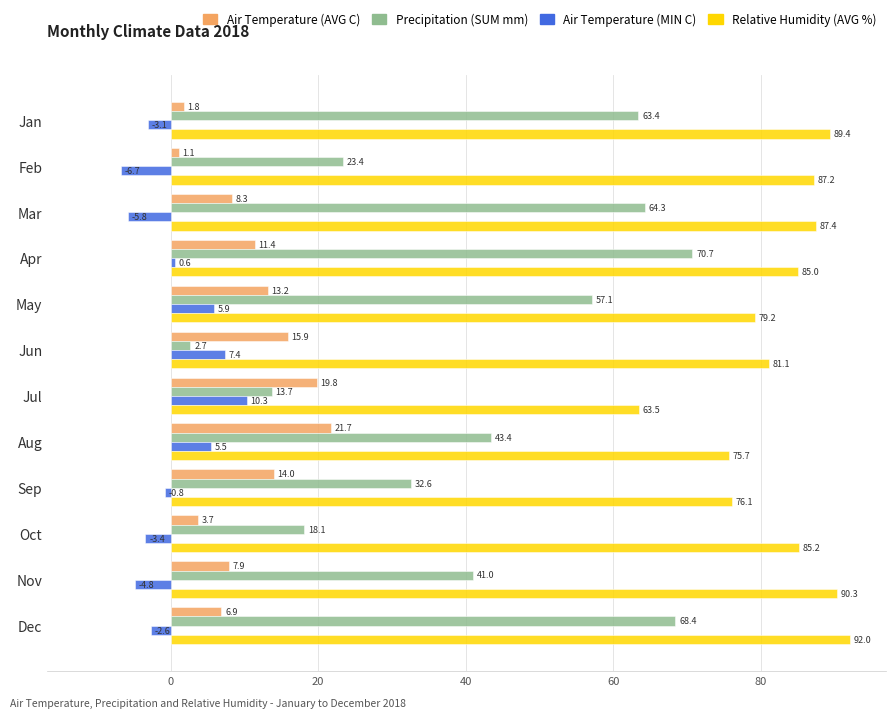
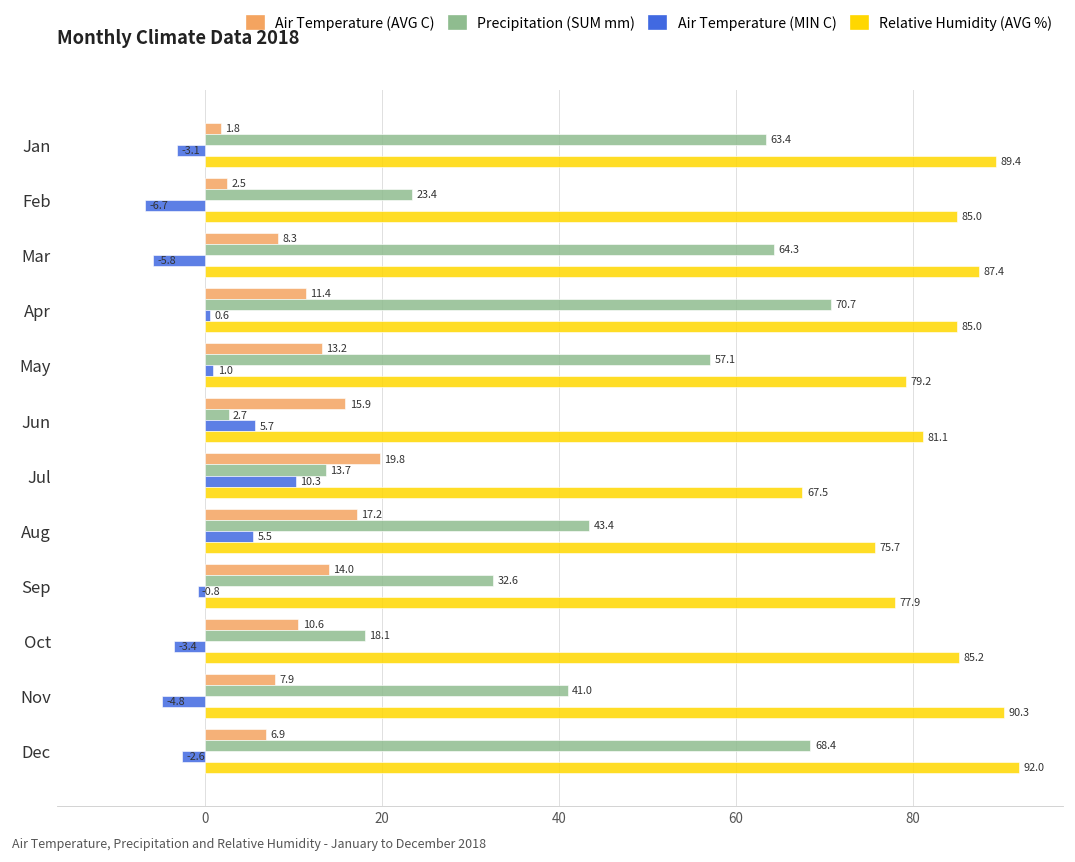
Air Temperature (AVG C), Feb: 1.1 -> 2.5
Relative Humidity (AVG %), Feb: 87.2 -> 85.0
Air Temperature (MIN C), May: 5.9 -> 1.0
Air Temperature (MIN C), Jun: 7.4 -> 5.7
Relative Humidity (AVG %), Jul: 63.5 -> 67.5
Air Temperature (AVG C), Aug: 21.7 -> 17.2
Relative Humidity (AVG %), Sep: 76.1 -> 77.9
Air Temperature (AVG C), Oct: 3.7 -> 10.6
